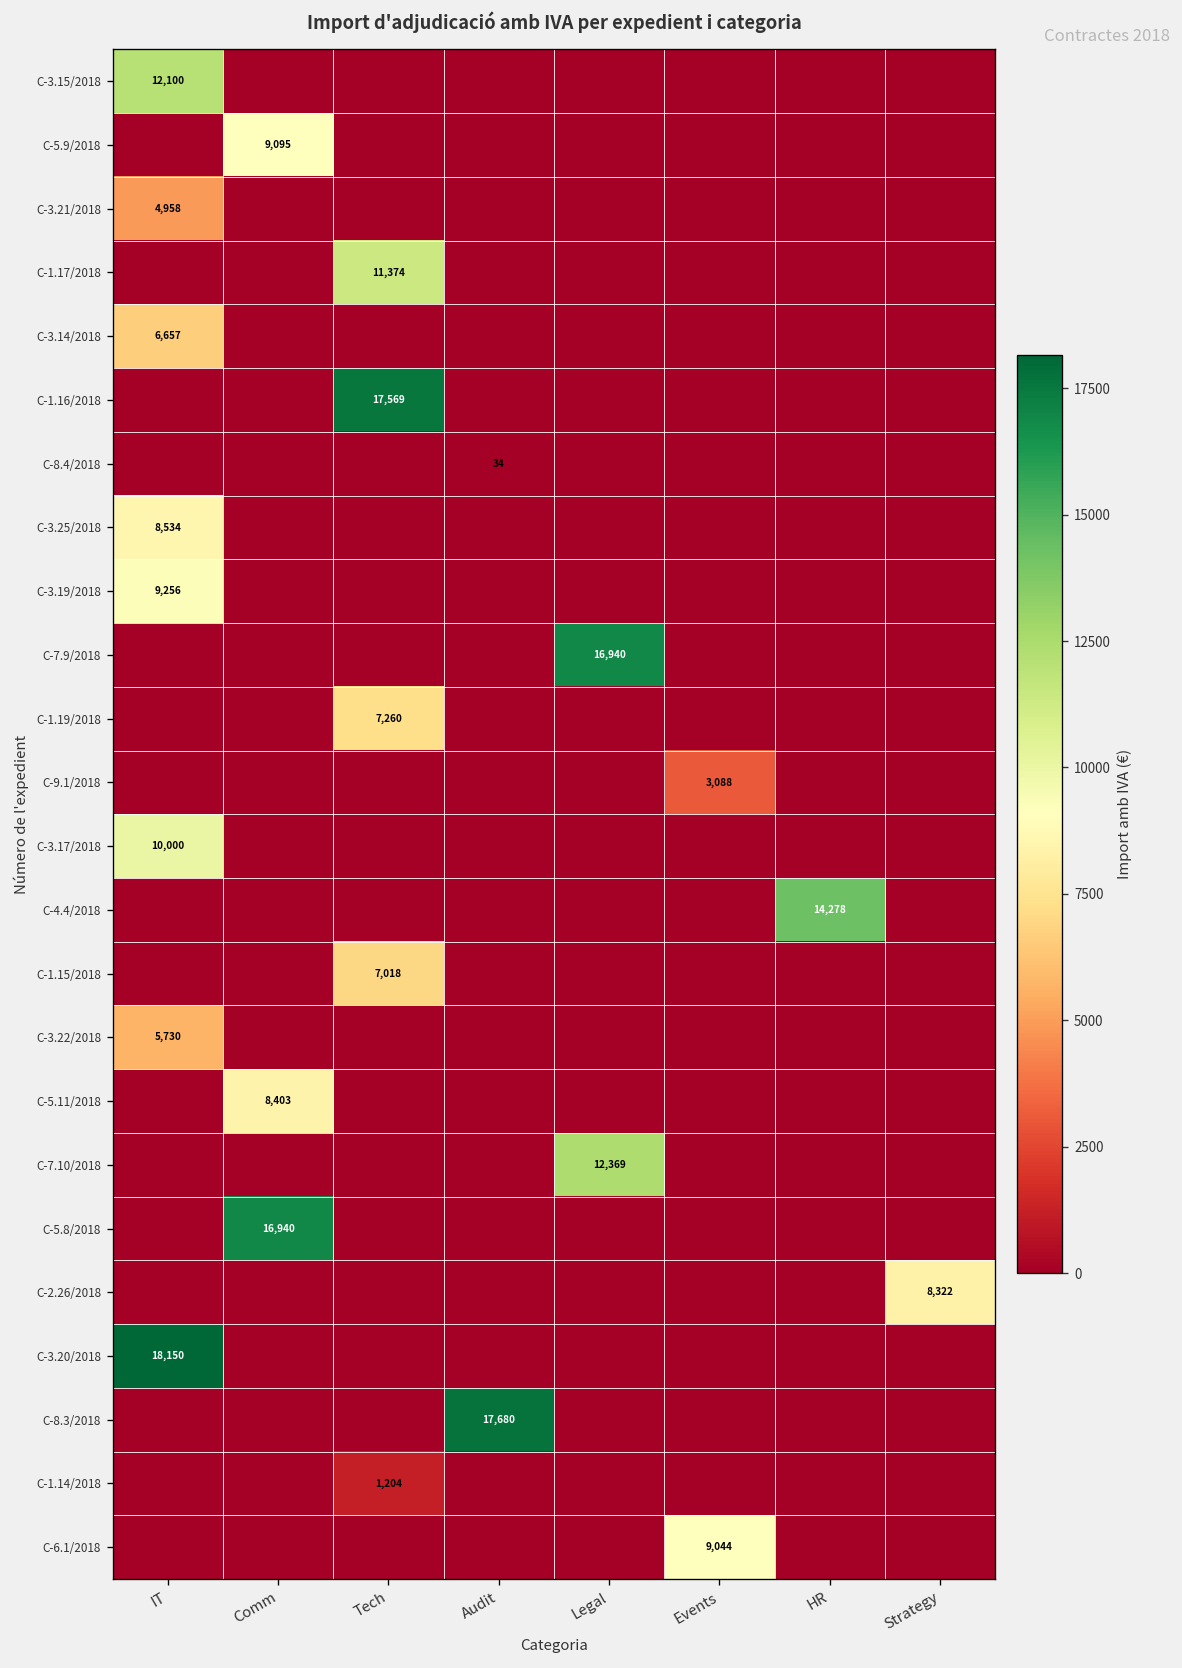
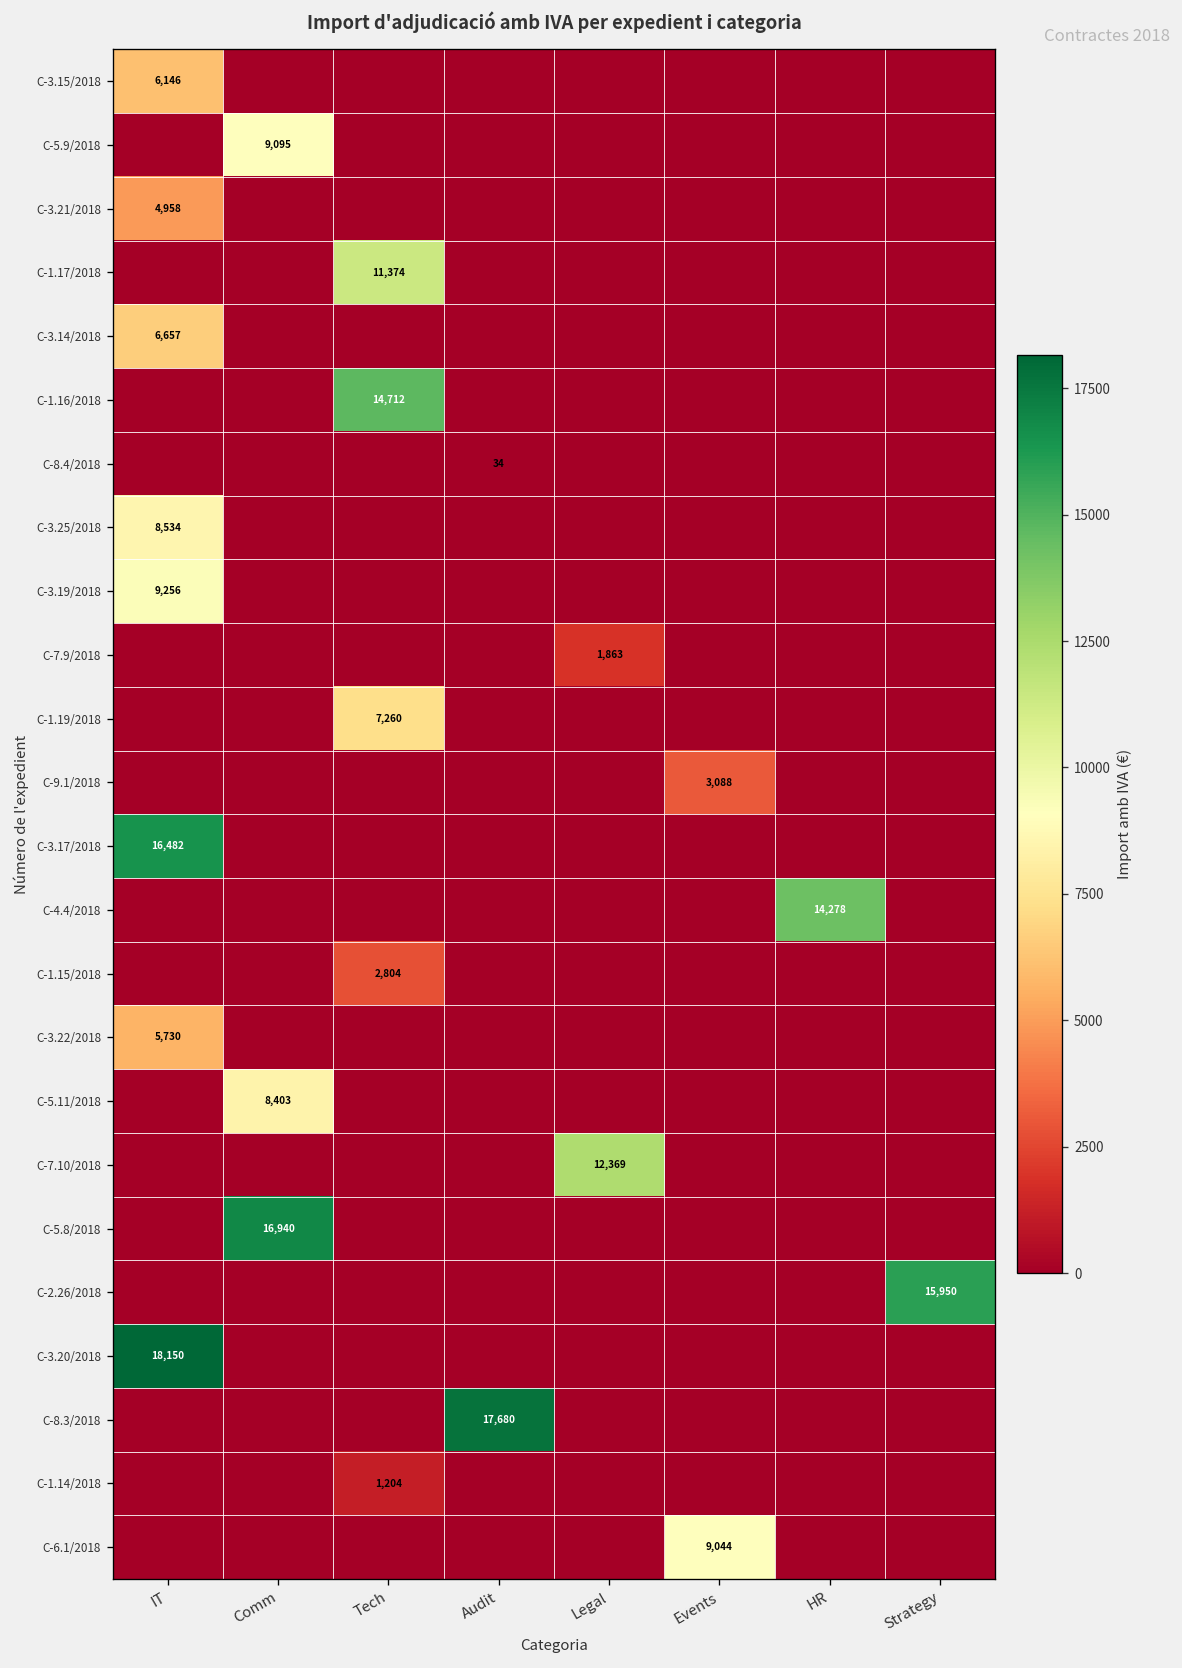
C-3.15/2018, IT: 12,100 -> 6,146
C-1.16/2018, Tech: 17,569 -> 14,712
C-7.9/2018, Legal: 16,940 -> 1,863
C-3.17/2018, IT: 10,000 -> 16,482
C-1.15/2018, Tech: 7,018 -> 2,804
C-2.26/2018, Strategy: 8,322 -> 15,950
